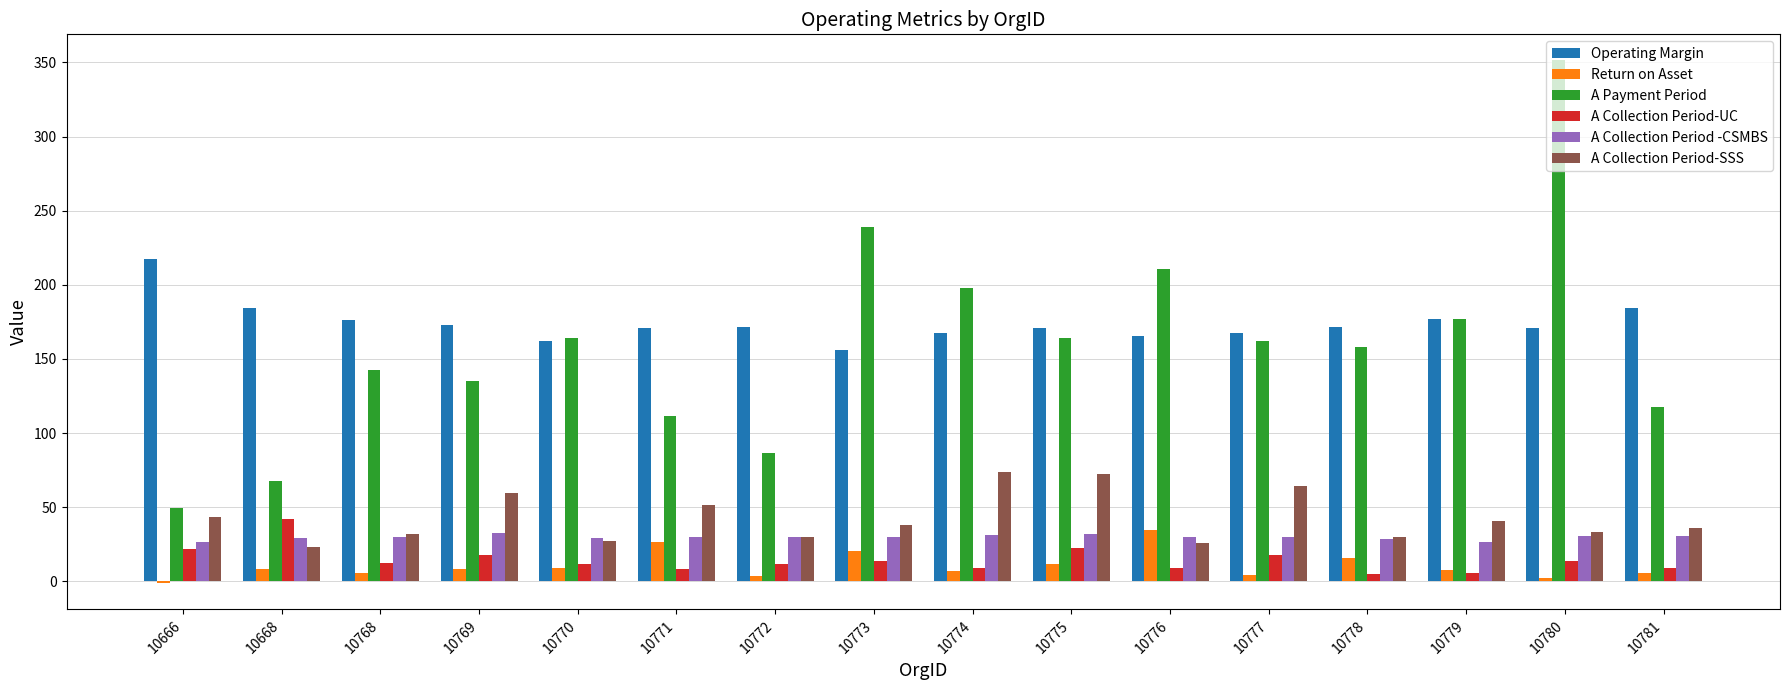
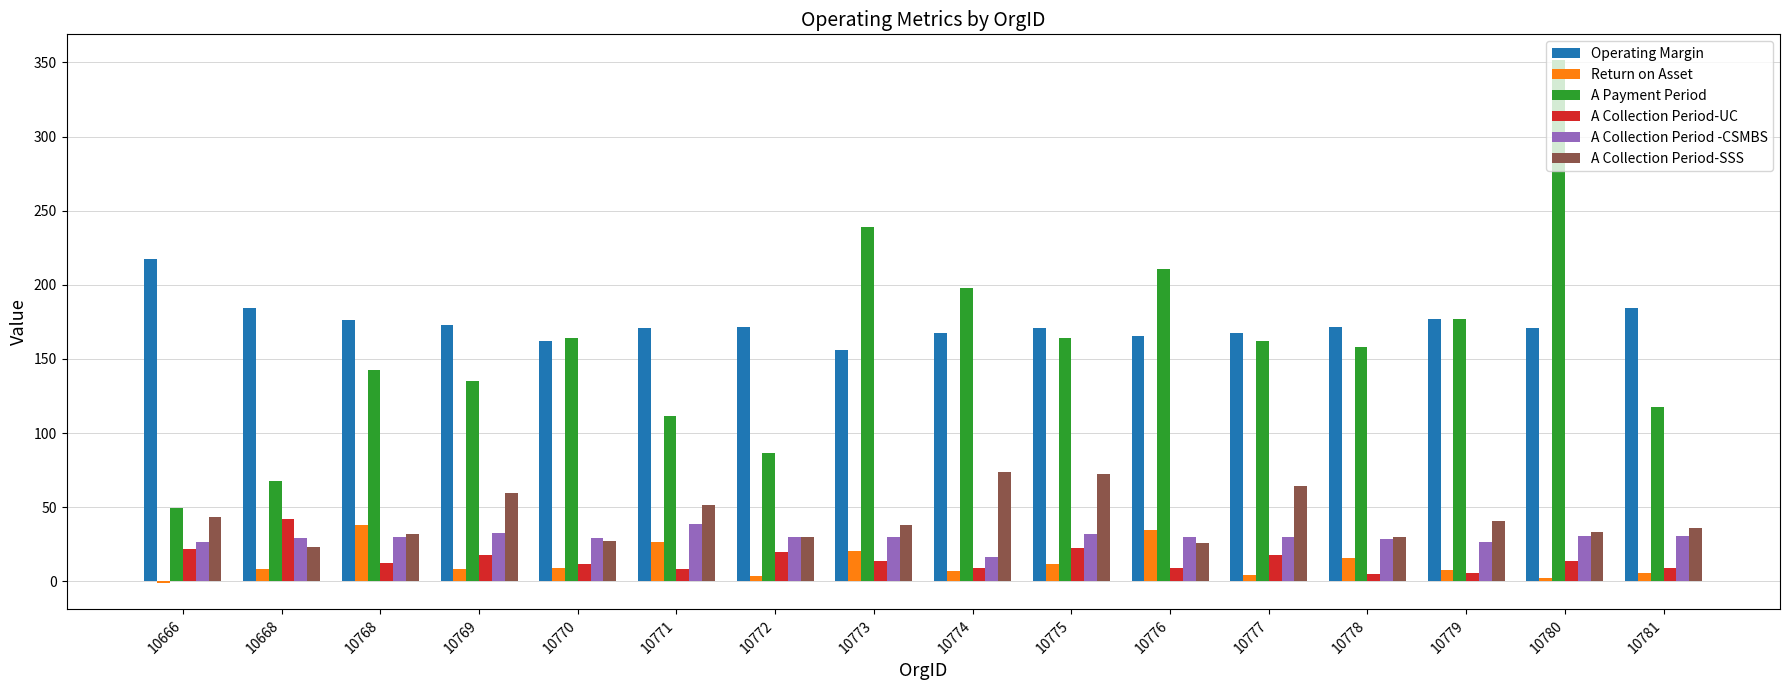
Return on Asset, 10768: 6 -> 38
A Collection Period -CSMBS, 10771: 30 -> 39
A Collection Period-UC, 10772: 12 -> 20
A Collection Period -CSMBS, 10774: 31 -> 16
